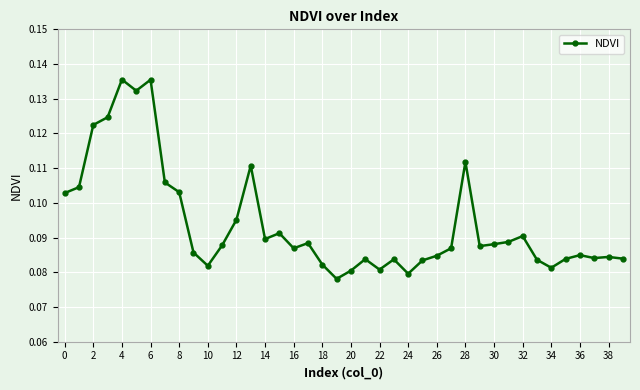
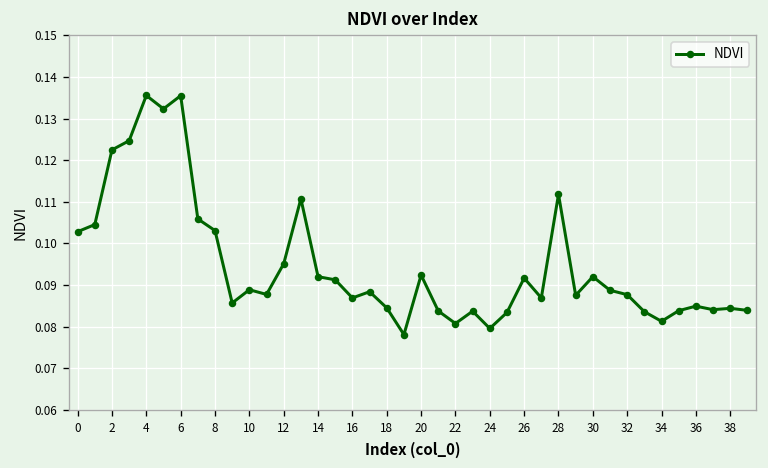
10: 0.082 -> 0.089
14: 0.090 -> 0.092
18: 0.082 -> 0.085
20: 0.080 -> 0.092
26: 0.085 -> 0.092
30: 0.088 -> 0.092
32: 0.090 -> 0.088
